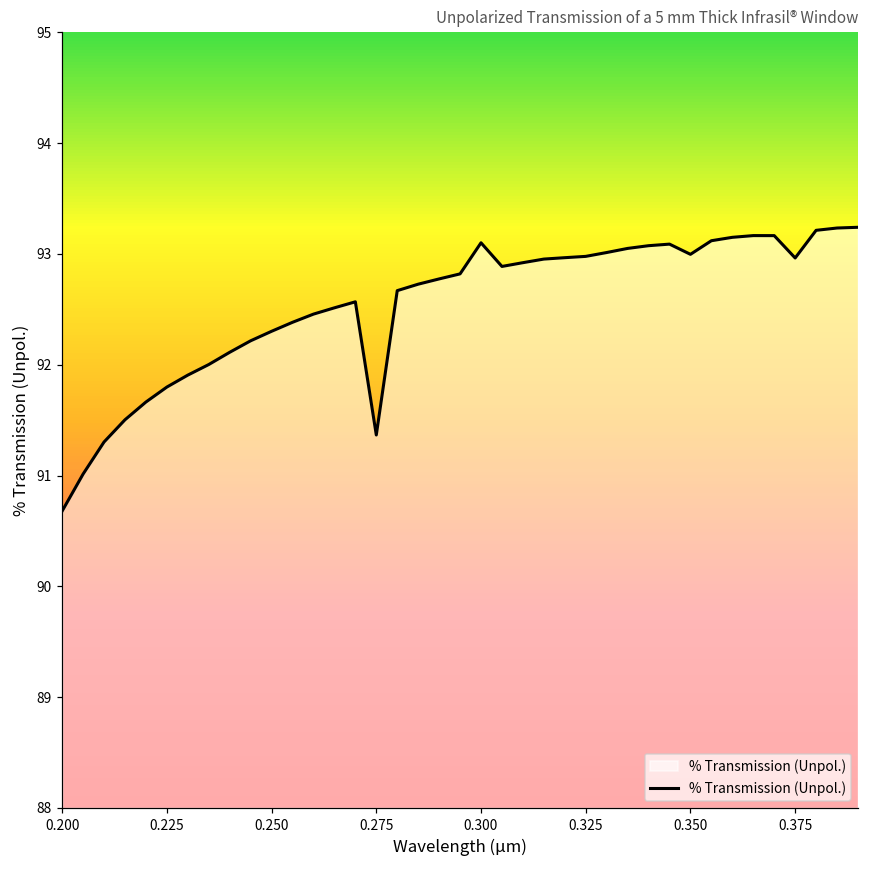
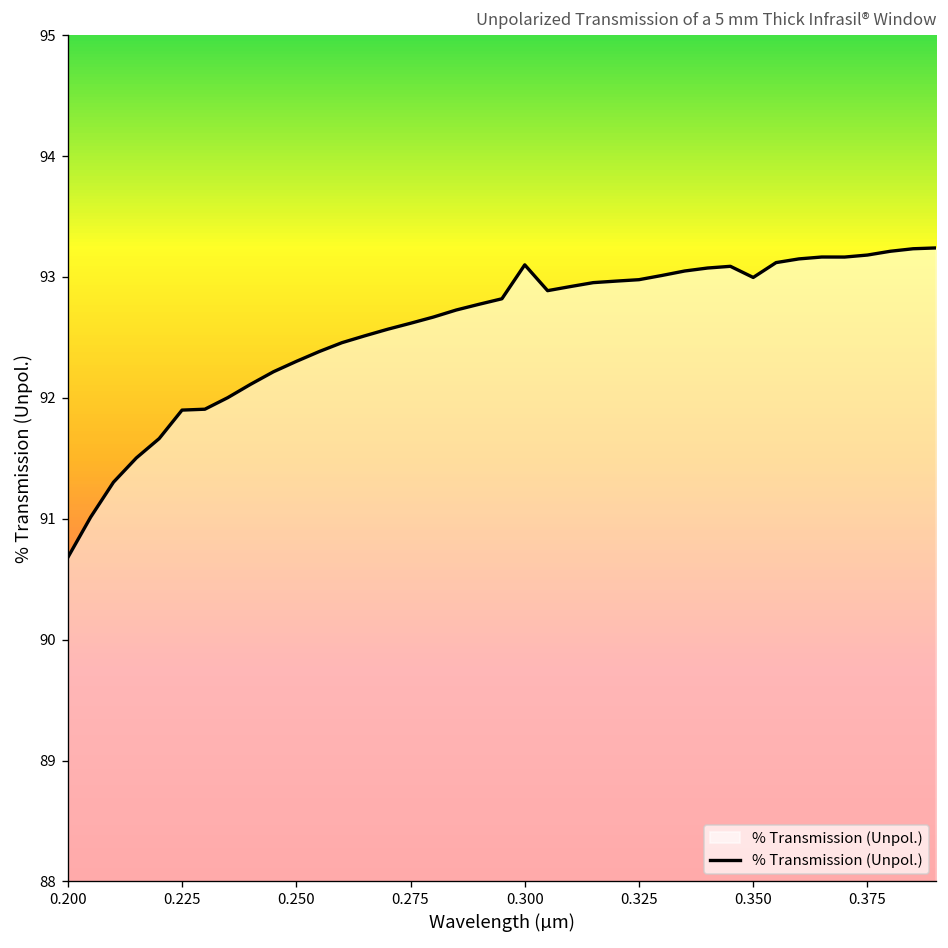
0.225: 91.80 -> 91.90
0.275: 91.37 -> 92.62
0.375: 92.96 -> 93.18
